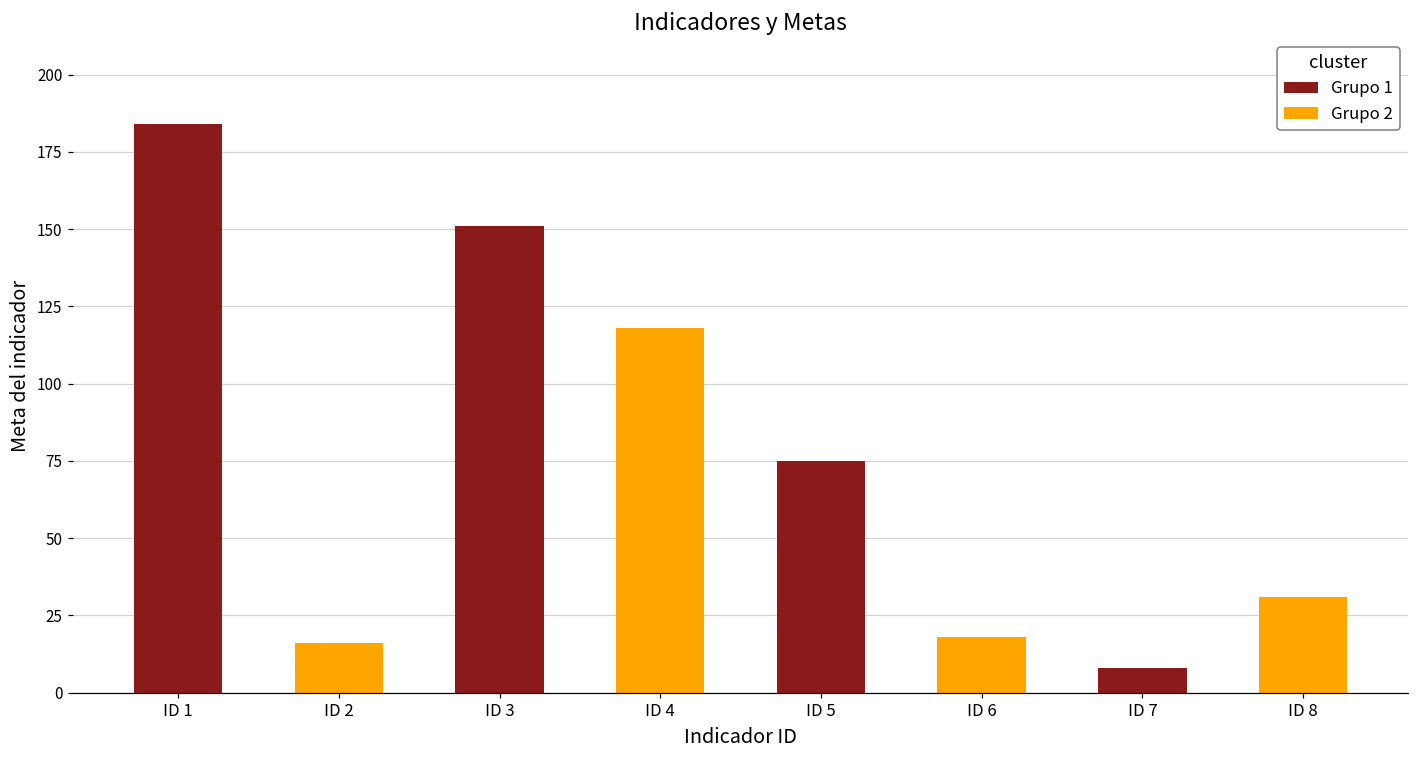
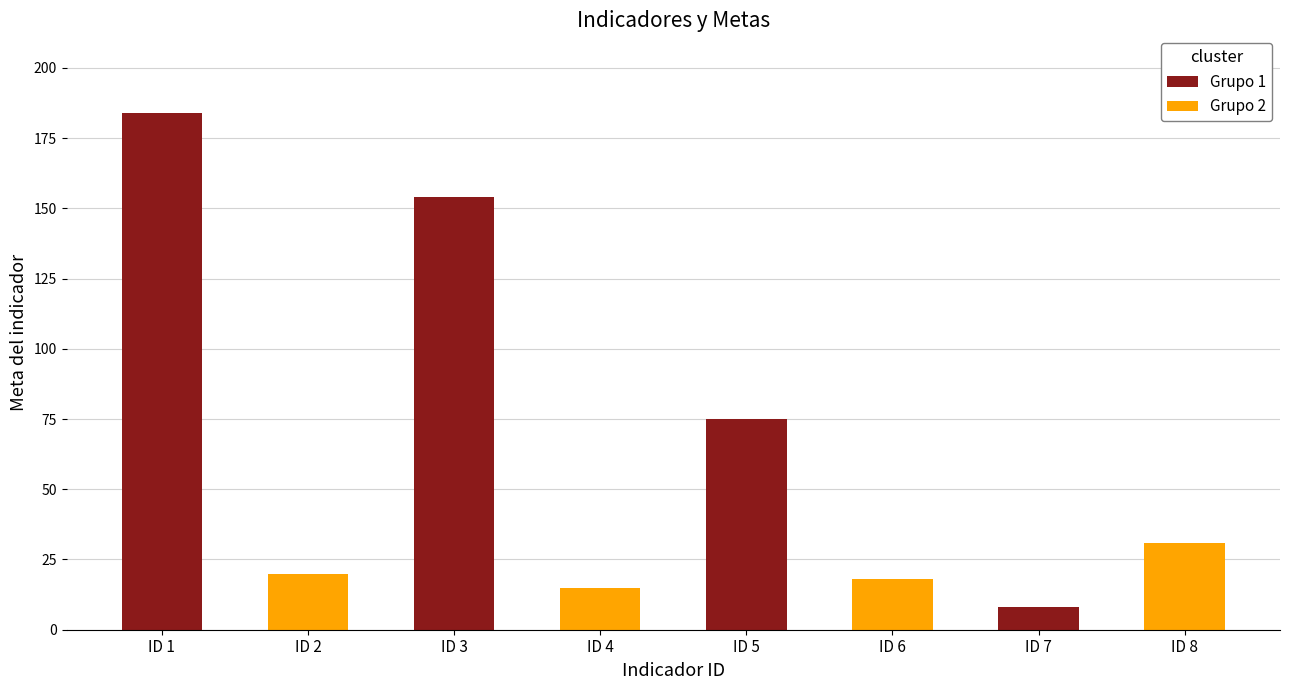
ID 2: 16 -> 20
ID 3: 151 -> 154
ID 4: 118 -> 15
